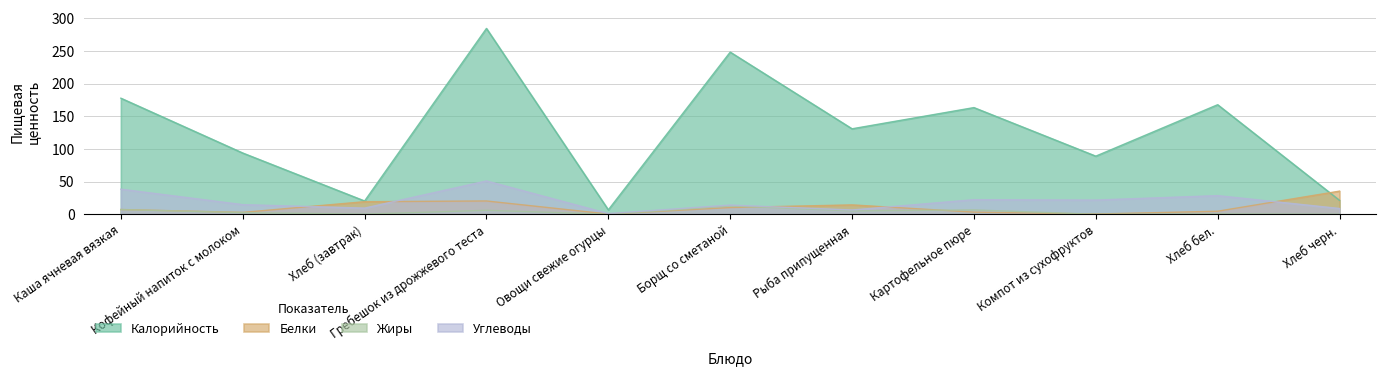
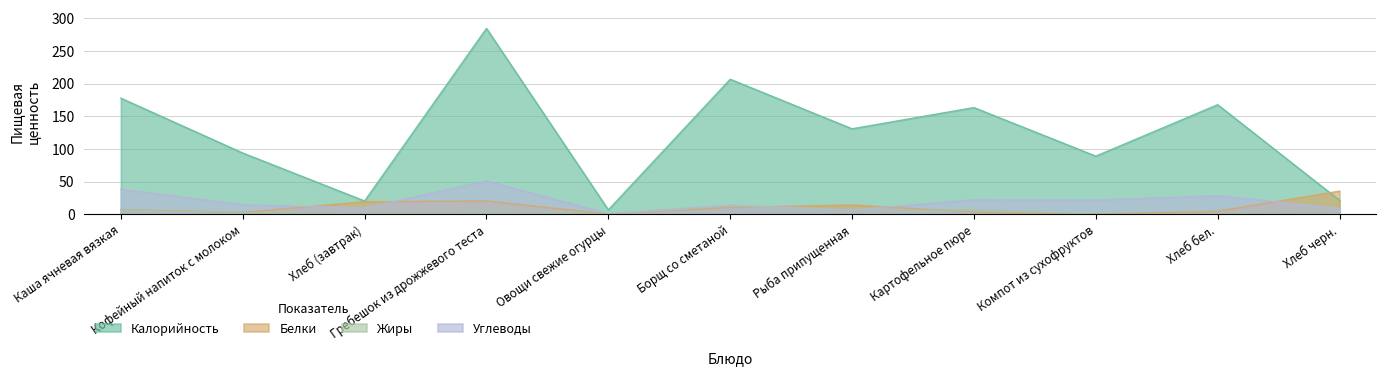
Калорийность, Борщ со сметаной: 250 -> 210
